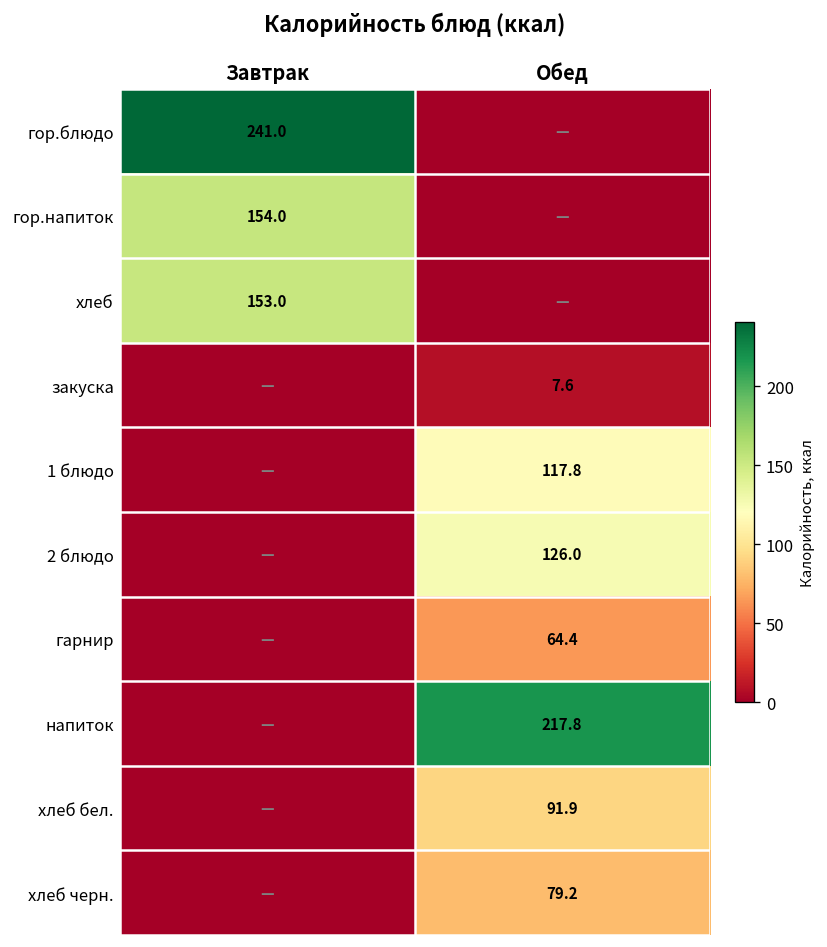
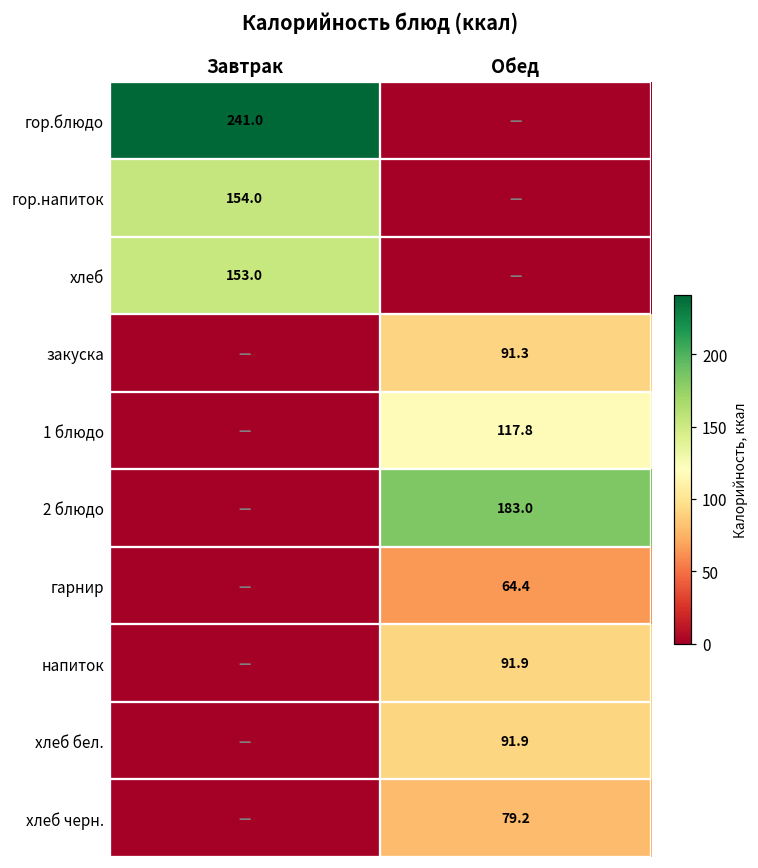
закуска, Обед: 7.6 -> 91.3
2 блюдо, Обед: 126.0 -> 183.0
напиток, Обед: 217.8 -> 91.9
